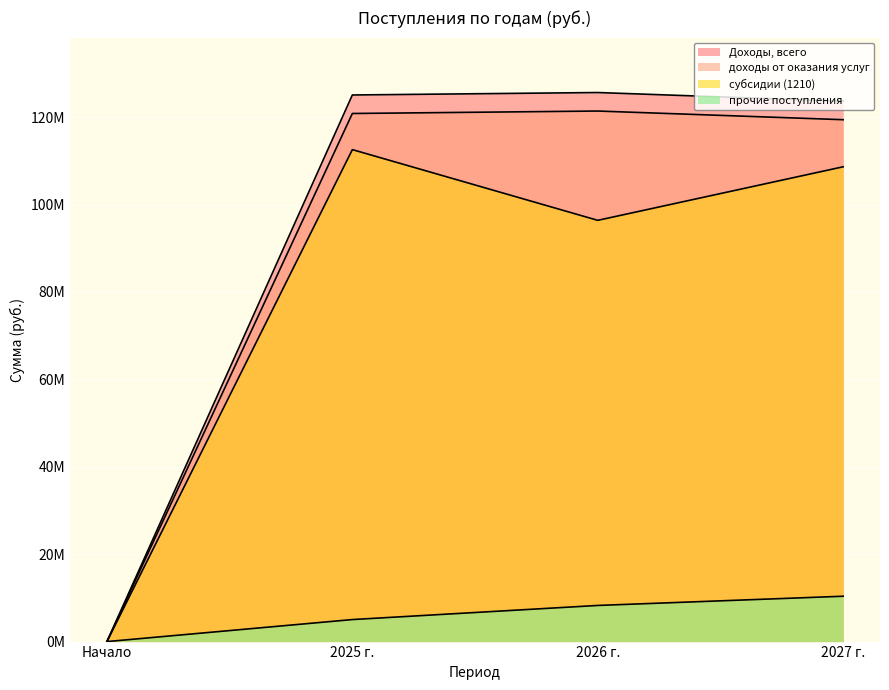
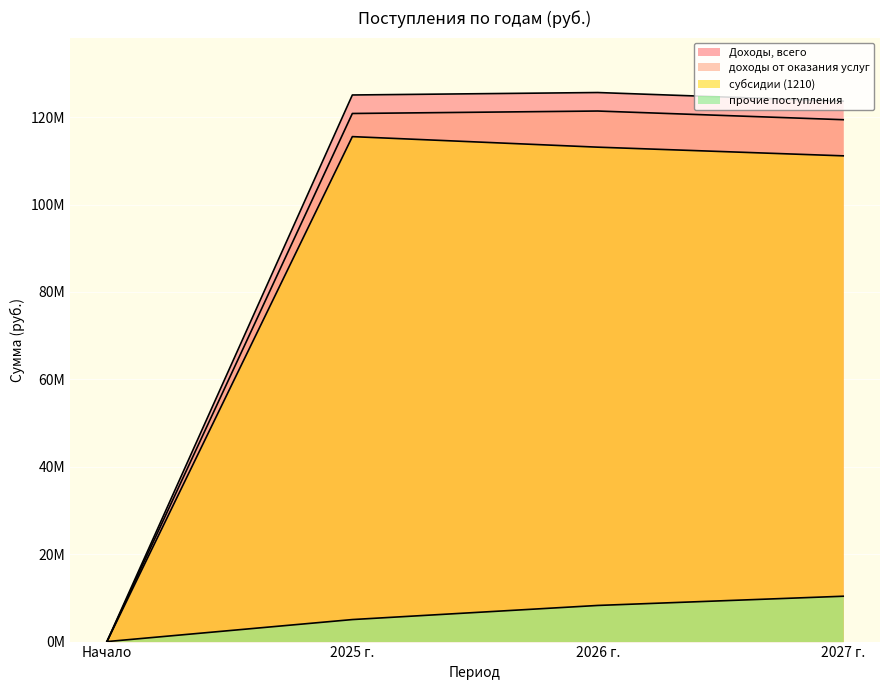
субсидии (1210), 2025 г.: 113000000 -> 116000000
субсидии (1210), 2026 г.: 96000000 -> 113000000
субсидии (1210), 2027 г.: 109000000 -> 111000000
